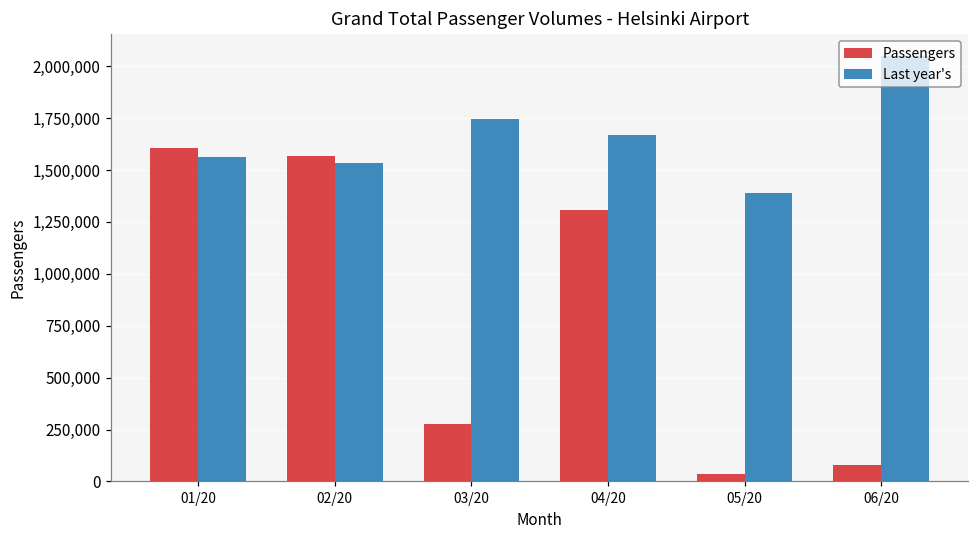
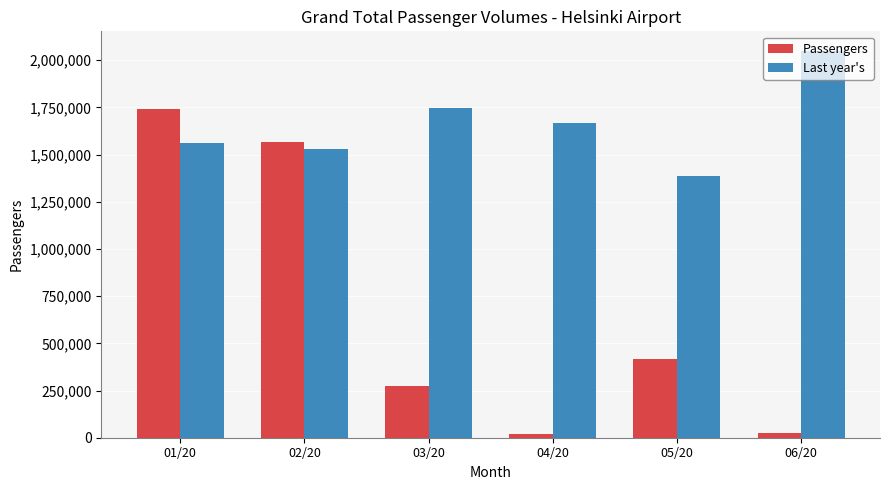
Passengers, 01/20: 1,610,000 -> 1,740,000
Passengers, 04/20: 1,310,000 -> 20,000
Passengers, 05/20: 40,000 -> 410,000
Passengers, 06/20: 80,000 -> 20,000
